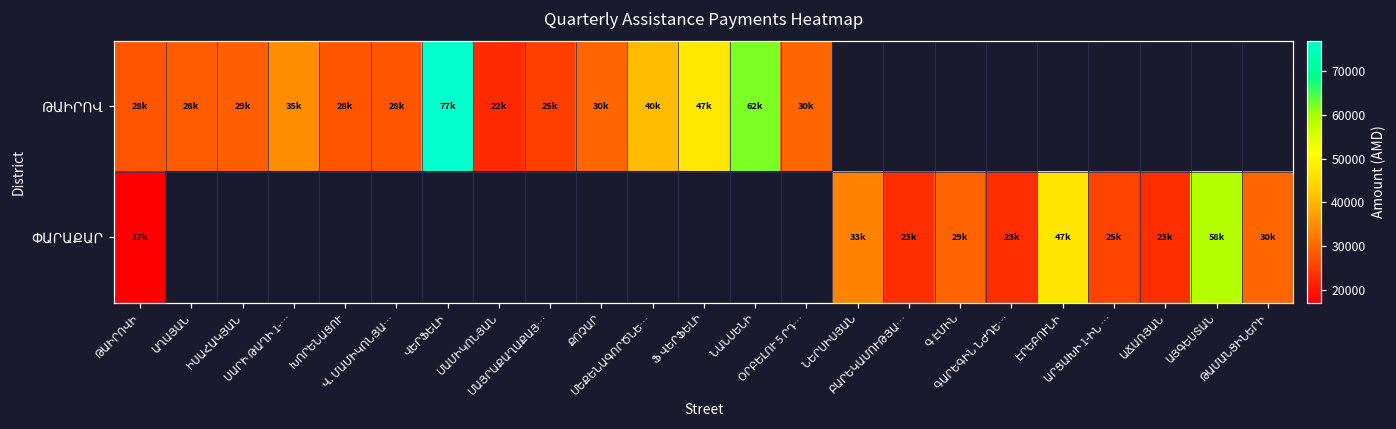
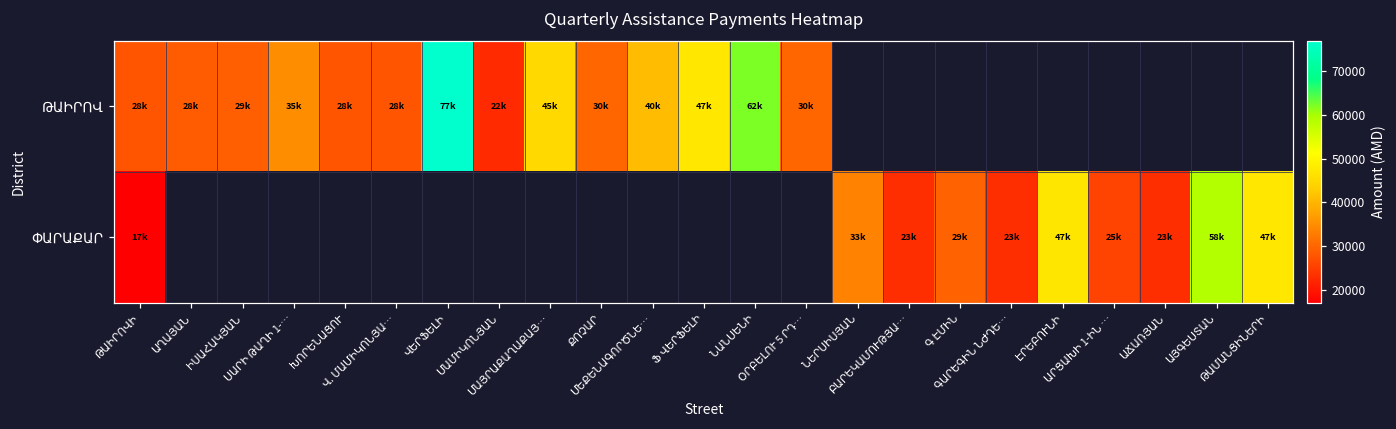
ԹԱԻՐՈՎ, ՄԱՅՐԱՔԱՂԱՔԱՅ…: 25k -> 45k
ՓԱՐԱՔԱՐ, ԹԱՄԱՆՑԻՆԵՐԻ: 30k -> 47k
